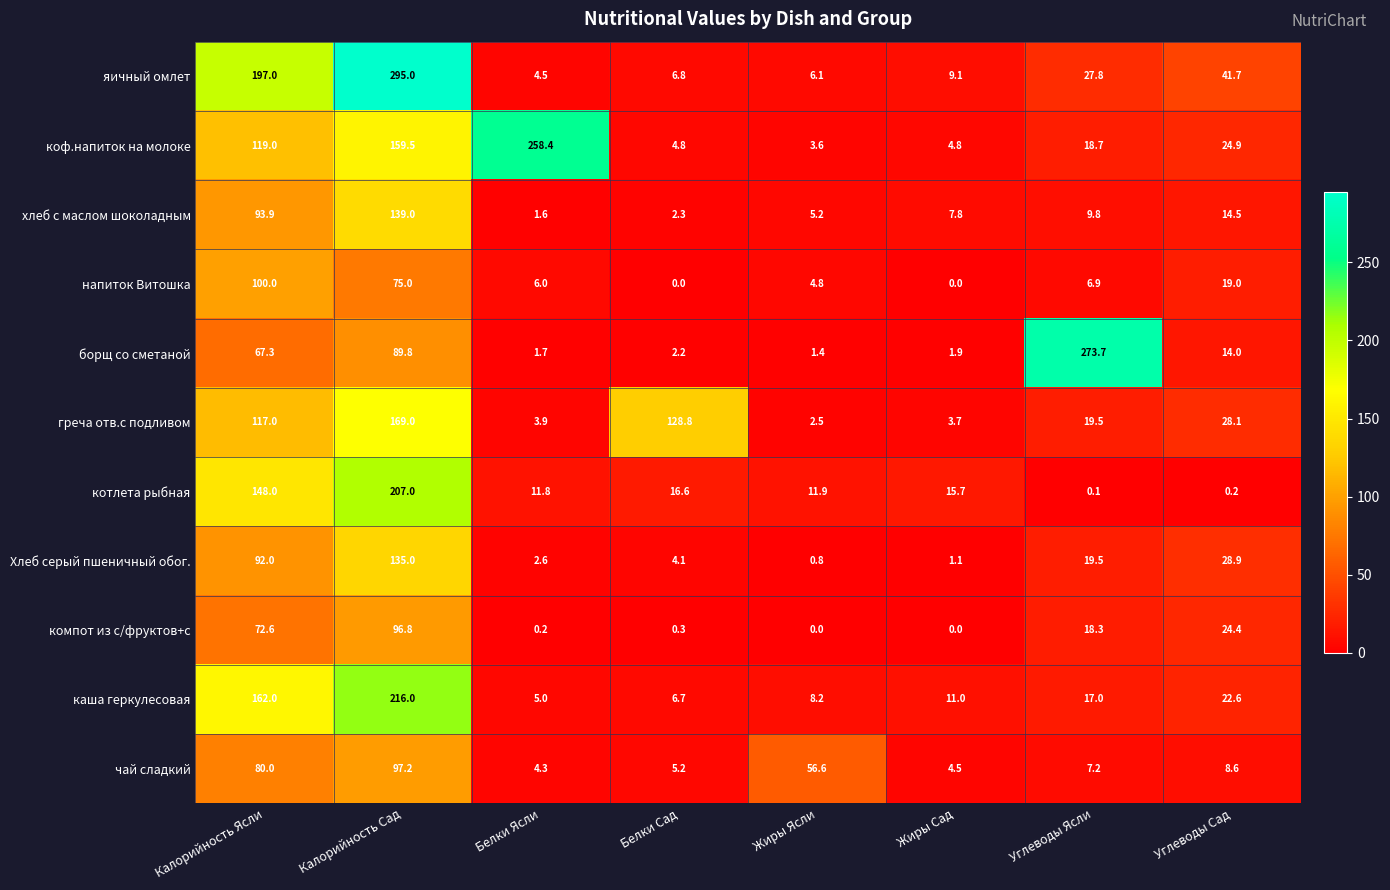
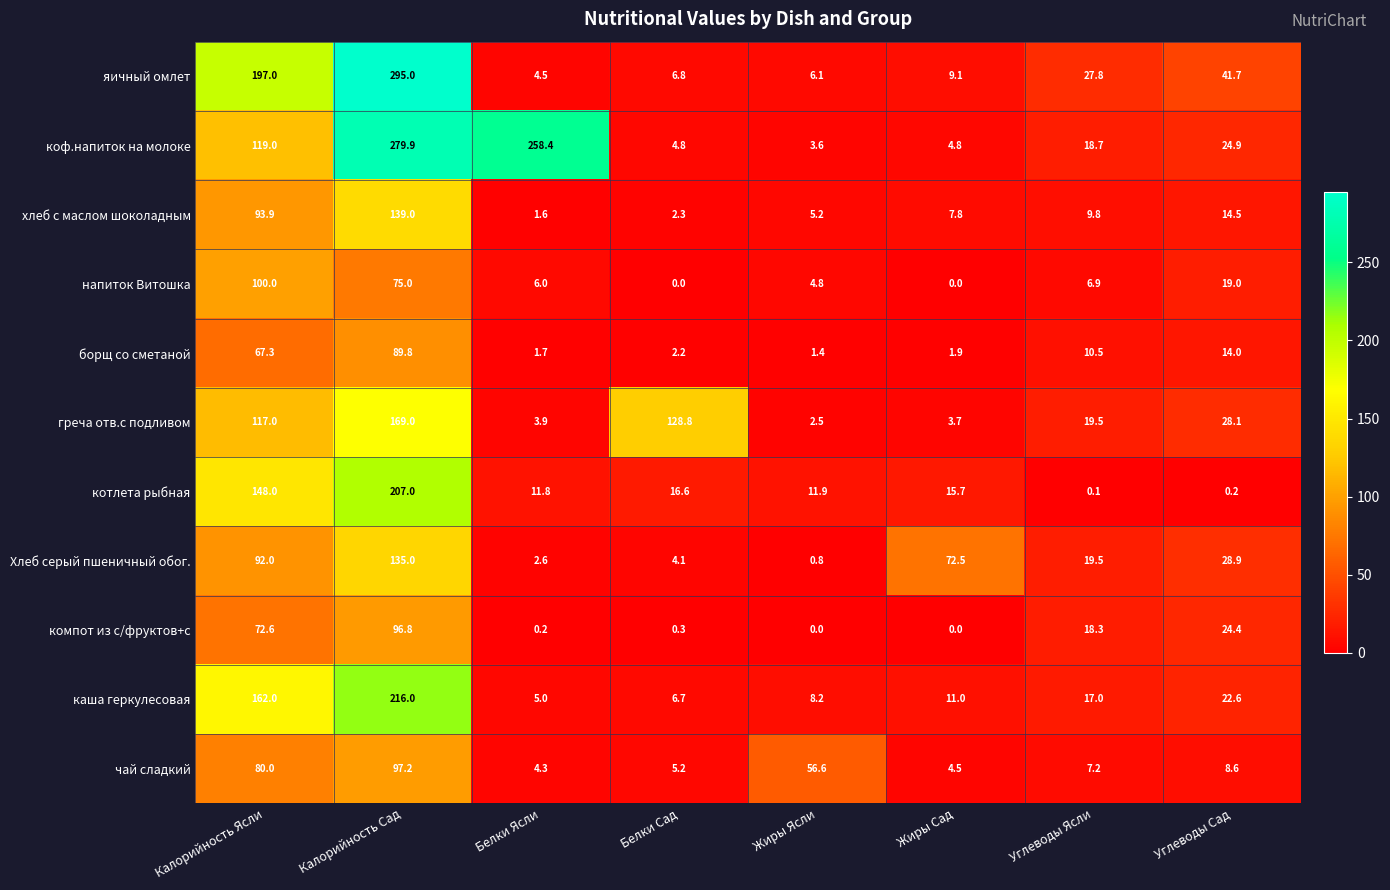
коф.напиток на молоке, Калорийность Сад: 159.5 -> 279.9
борщ со сметаной, Углеводы Ясли: 273.7 -> 10.5
Хлеб серый пшеничный обог., Жиры Сад: 1.1 -> 72.5
